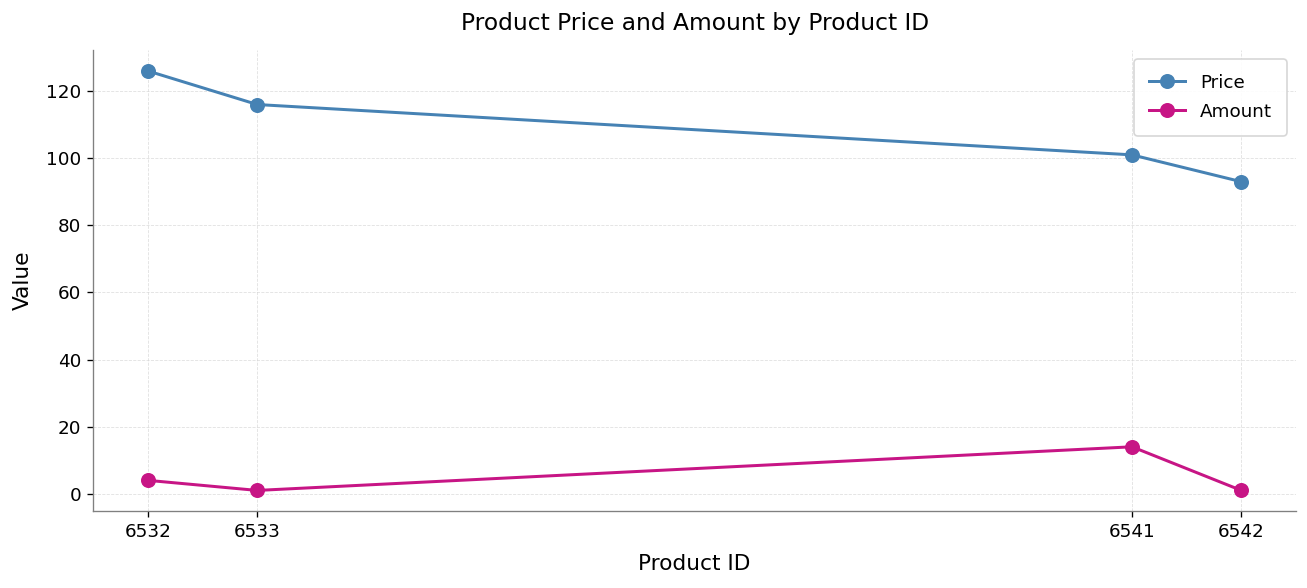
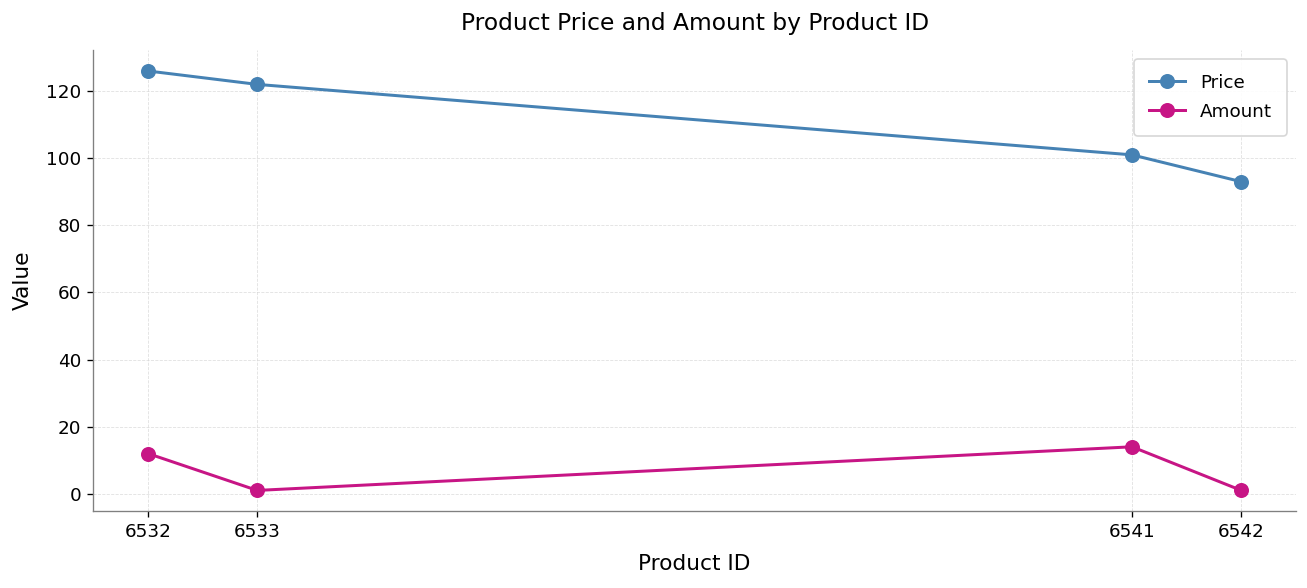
Amount, 6532: 4 -> 12
Price, 6533: 116 -> 122
